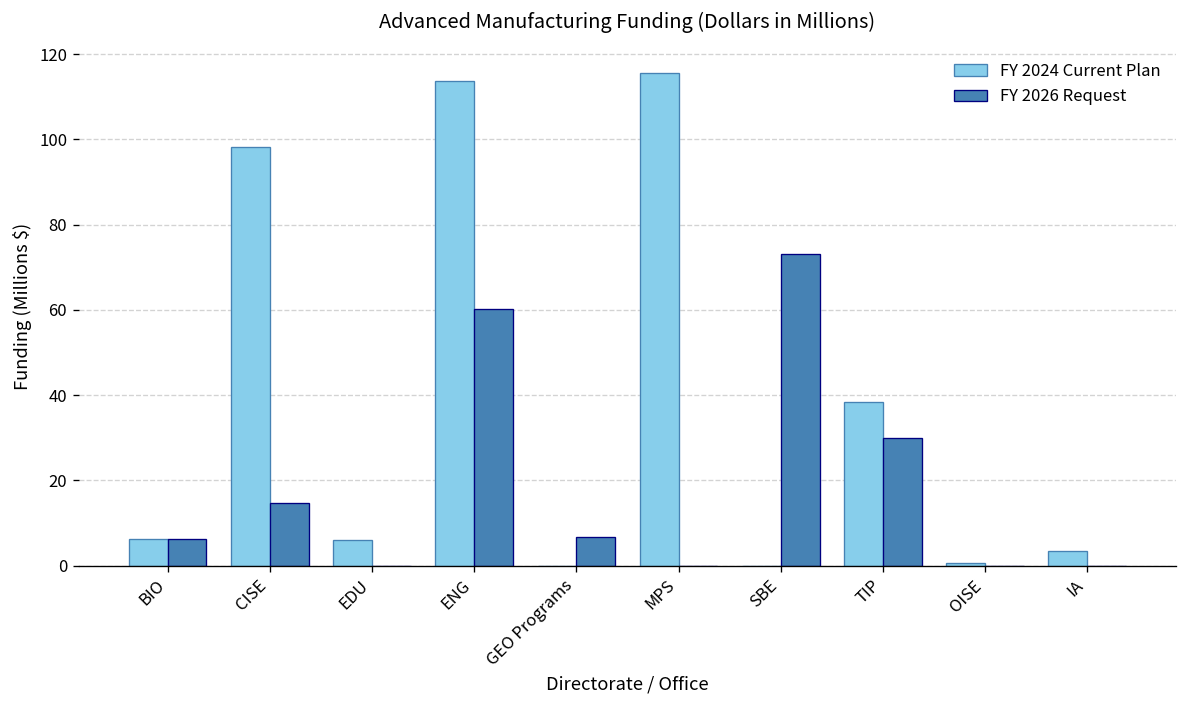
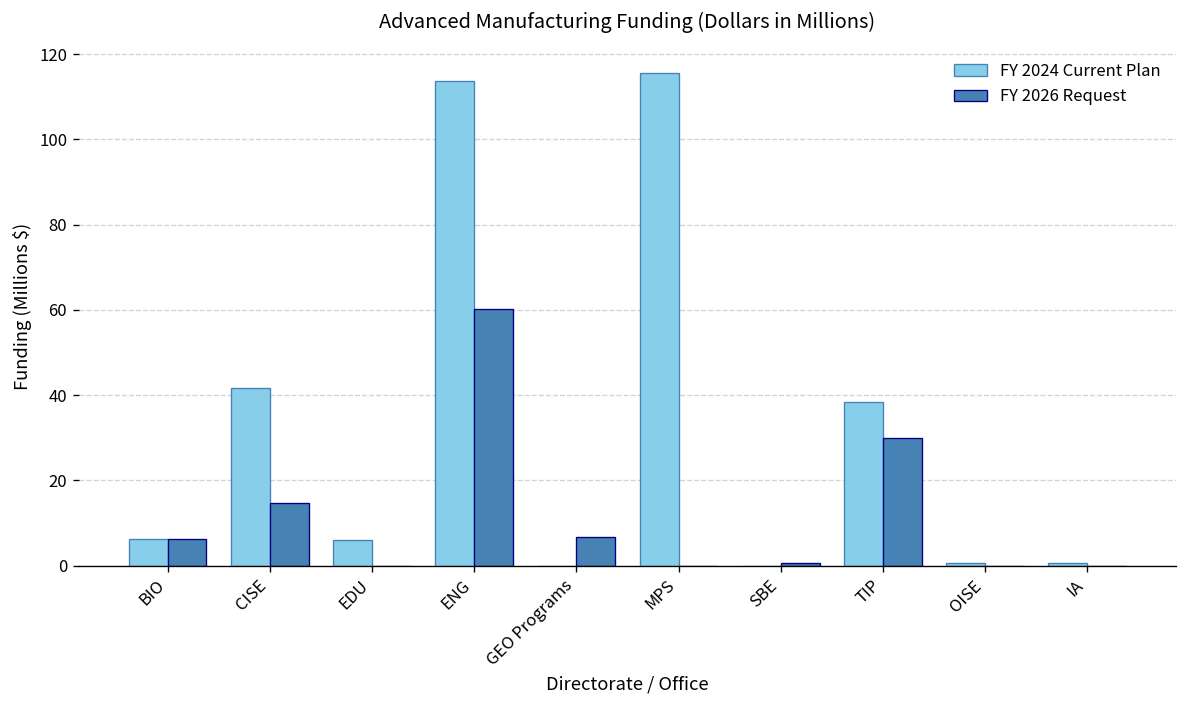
FY 2024 Current Plan, CISE: 98 -> 42
FY 2026 Request, SBE: 73 -> 1
FY 2024 Current Plan, IA: 3 -> 1
